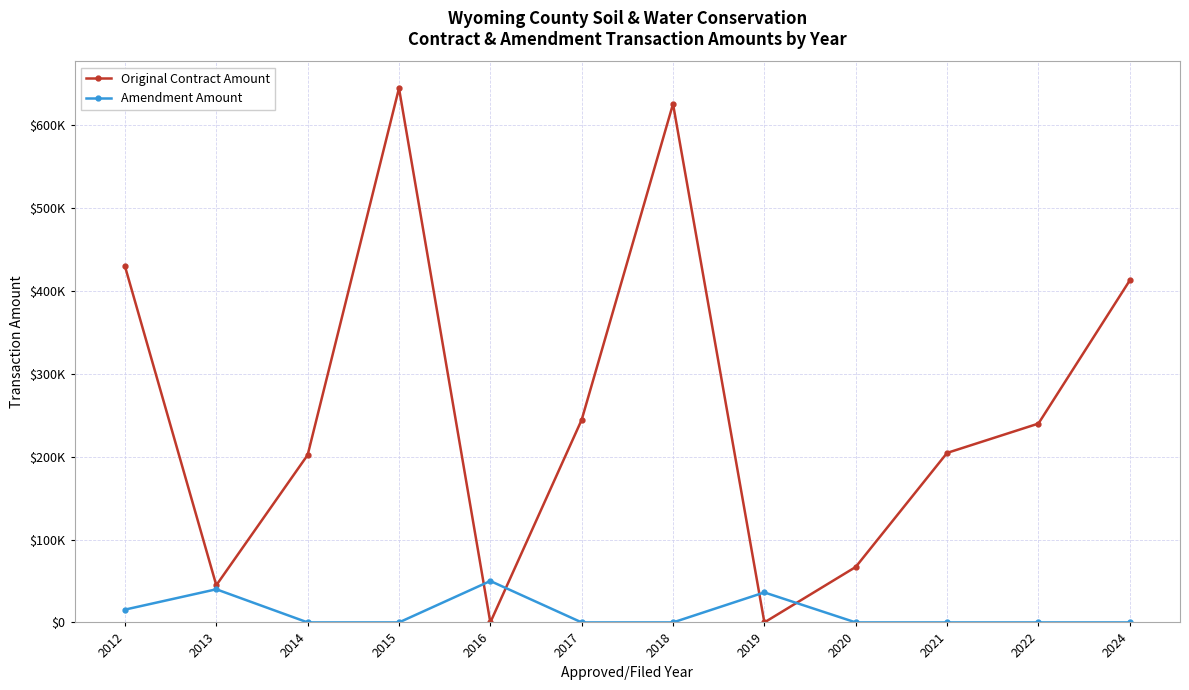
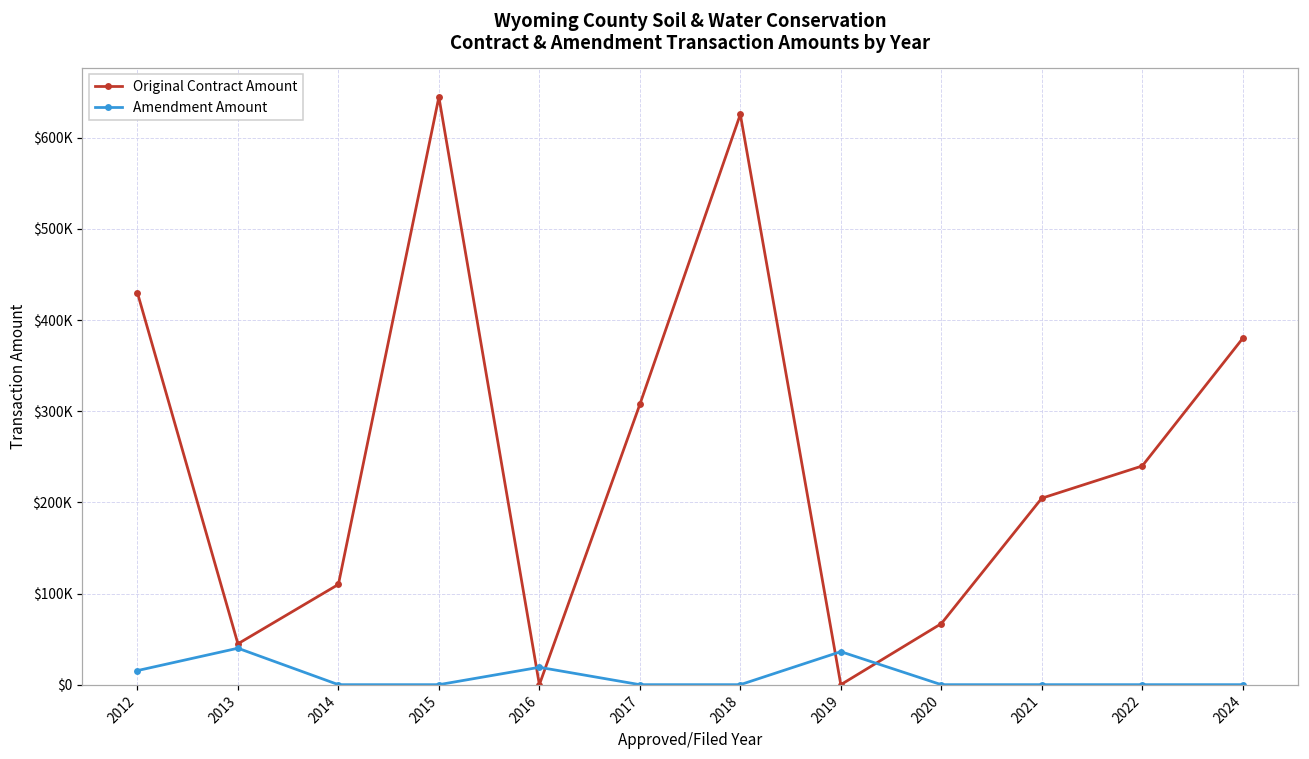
Original Contract Amount, 2014: $200000 -> $110000
Amendment Amount, 2016: $50000 -> $20000
Original Contract Amount, 2017: $240000 -> $310000
Original Contract Amount, 2024: $410000 -> $380000
